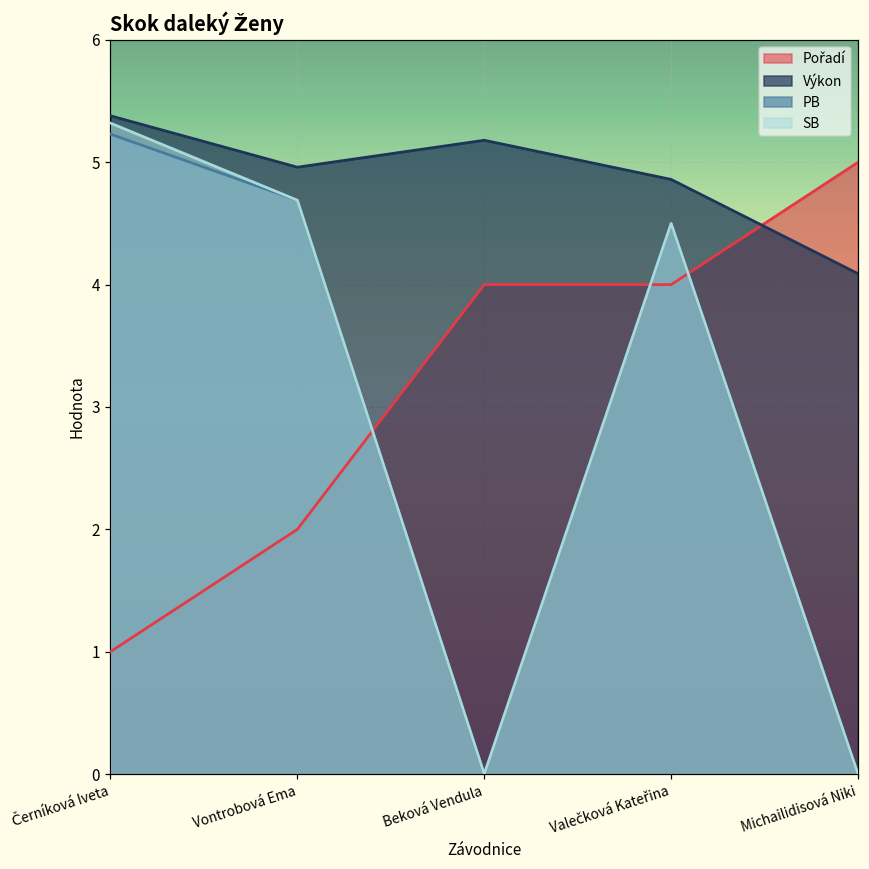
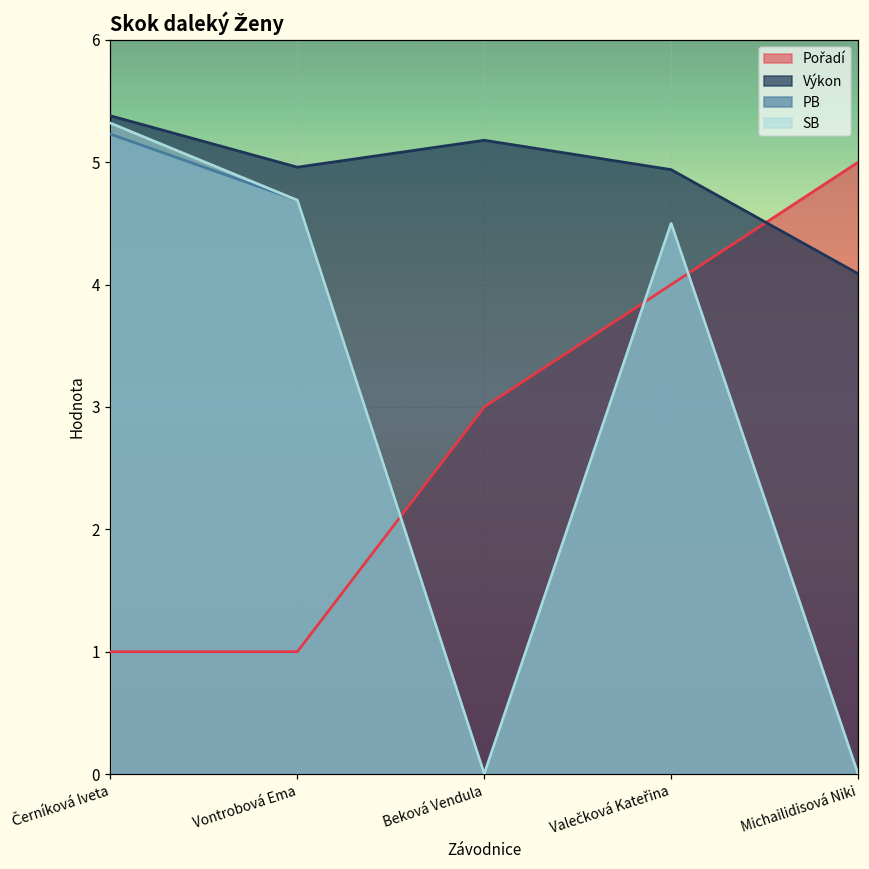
Pořadí, Vontrobová Ema: 2 -> 1
Pořadí, Beková Vendula: 4 -> 3
Výkon, Valečková Kateřina: 4.86 -> 4.94
